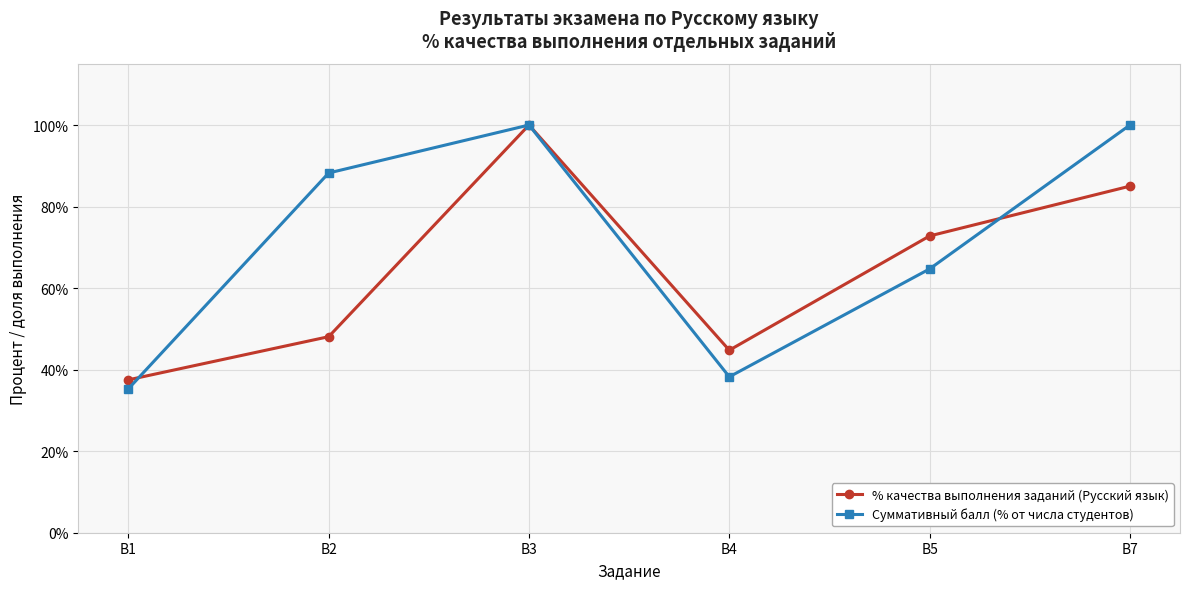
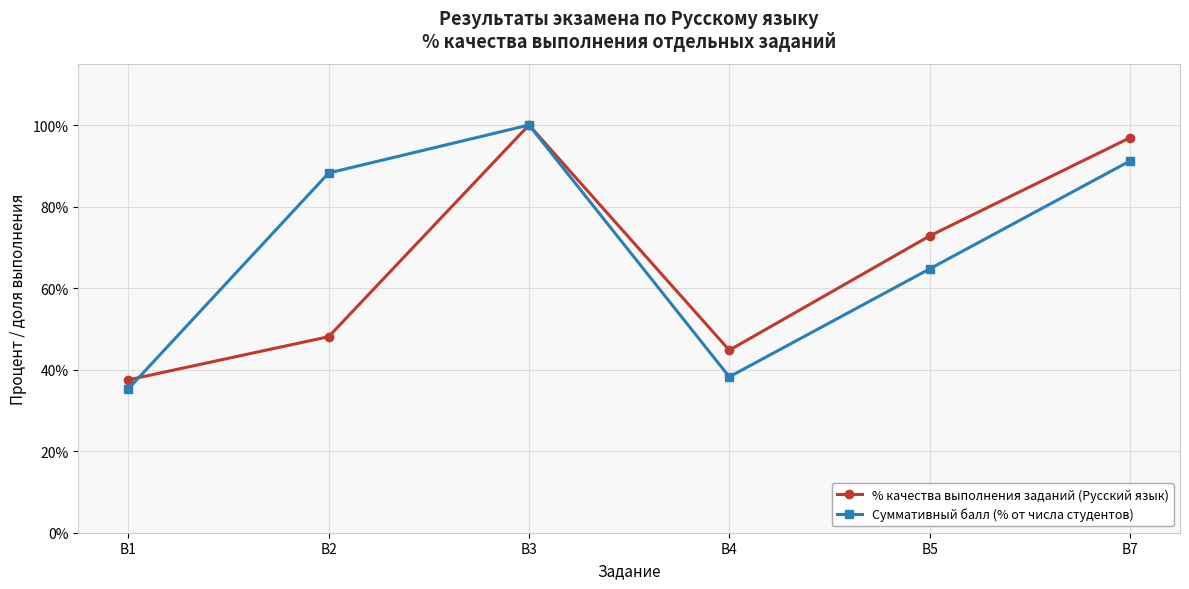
% качества выполнения заданий (Русский язык), B7: 85% -> 97%
Суммативный балл (% от числа студентов), B7: 100% -> 91%
